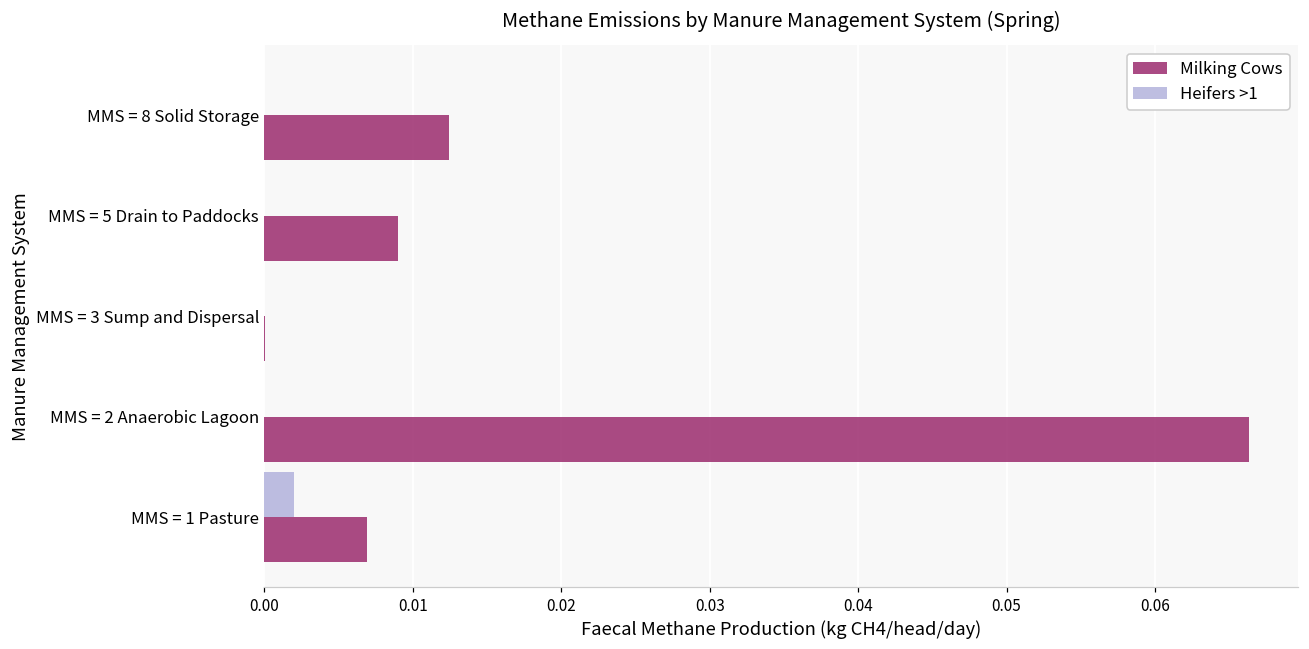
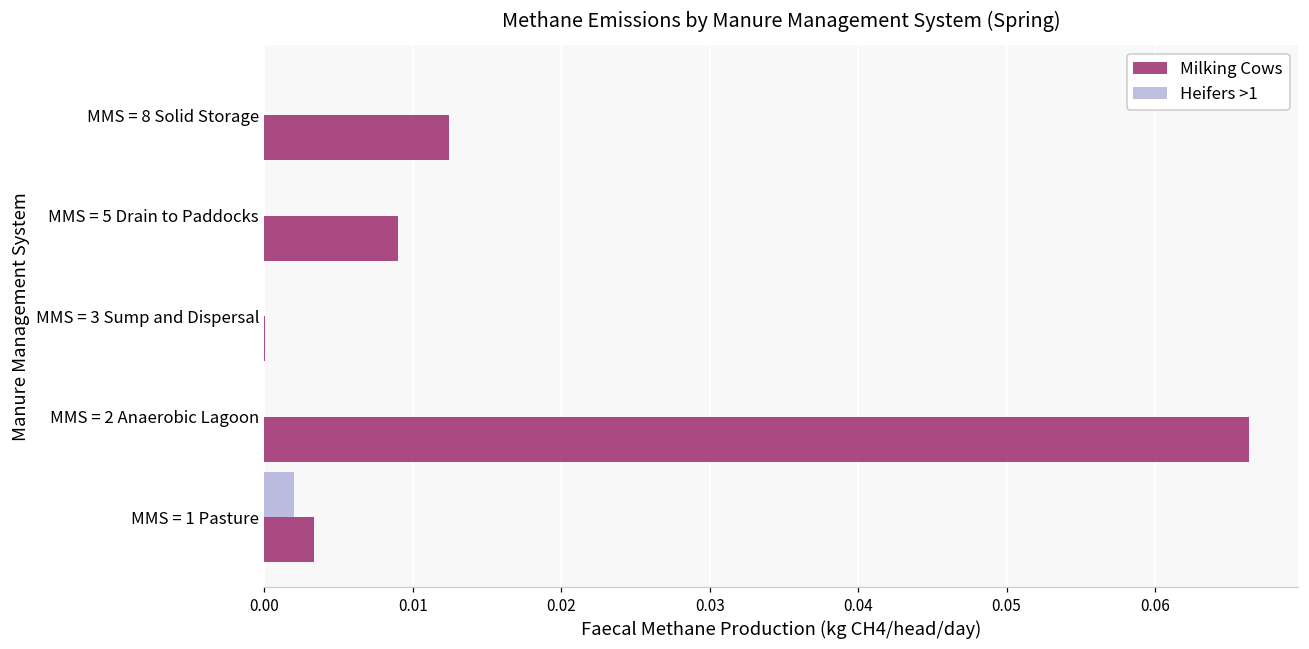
Milking Cows, MMS = 1 Pasture: 0.0069 -> 0.0033
